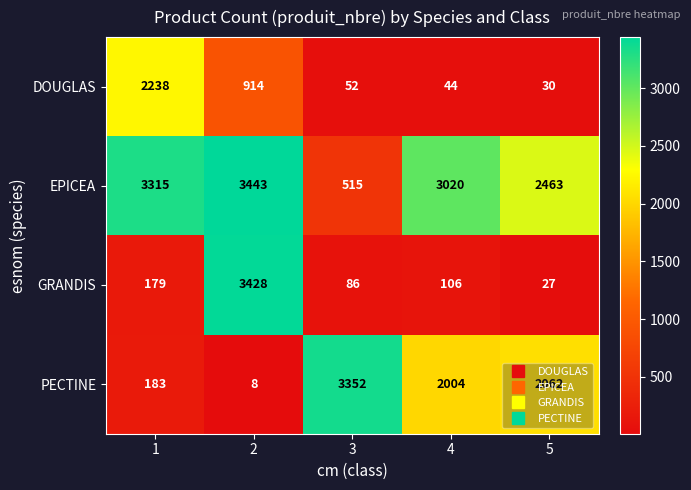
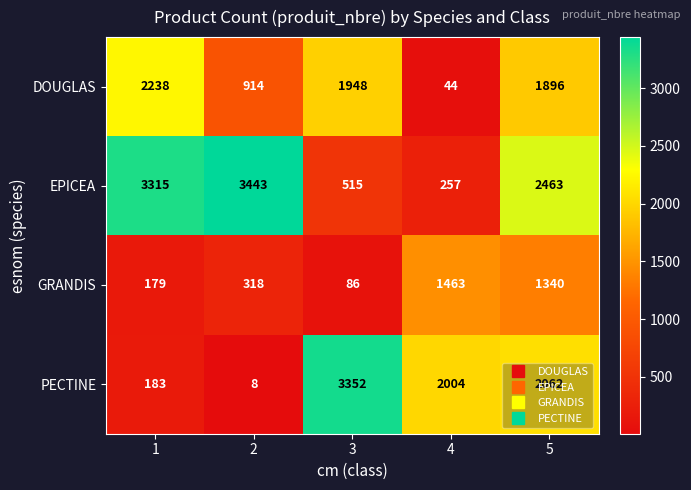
DOUGLAS, 3: 52 -> 1948
DOUGLAS, 5: 30 -> 1896
EPICEA, 4: 3020 -> 257
GRANDIS, 2: 3428 -> 318
GRANDIS, 4: 106 -> 1463
GRANDIS, 5: 27 -> 1340
